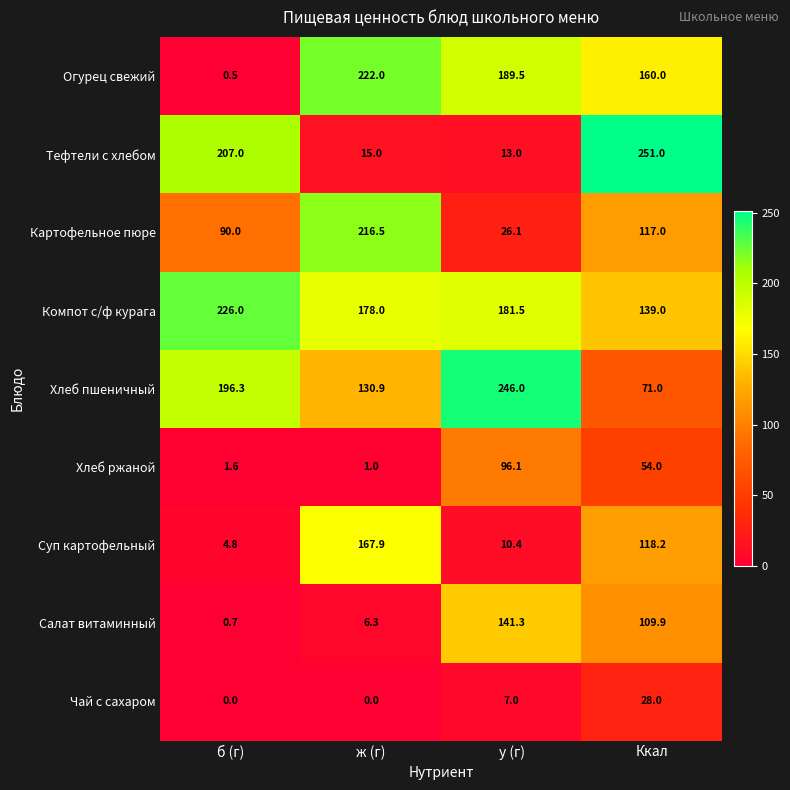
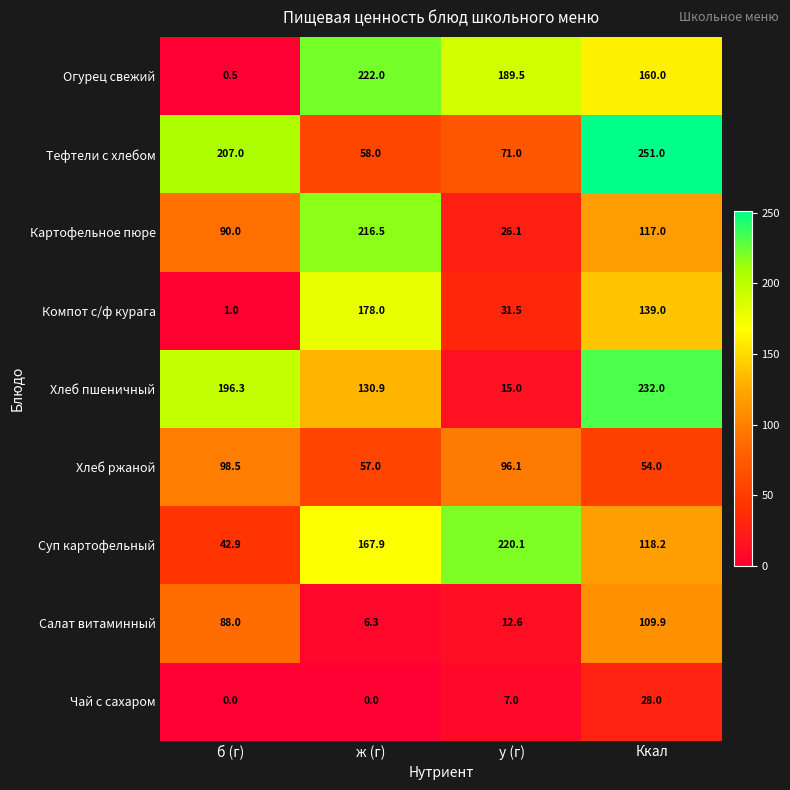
Тефтели c хлебом, ж (г): 15.0 -> 58.0
Тефтели c хлебом, у (г): 13.0 -> 71.0
Компот с/ф курага, б (г): 226.0 -> 1.0
Компот с/ф курага, у (г): 181.5 -> 31.5
Хлеб пшеничный, у (г): 246.0 -> 15.0
Хлеб пшеничный, Ккал: 71.0 -> 232.0
Хлеб ржаной, б (г): 1.6 -> 98.5
Хлеб ржаной, ж (г): 1.0 -> 57.0
Суп картофельный, б (г): 4.8 -> 42.9
Суп картофельный, у (г): 10.4 -> 220.1
Салат витаминный, б (г): 0.7 -> 88.0
Салат витаминный, у (г): 141.3 -> 12.6
